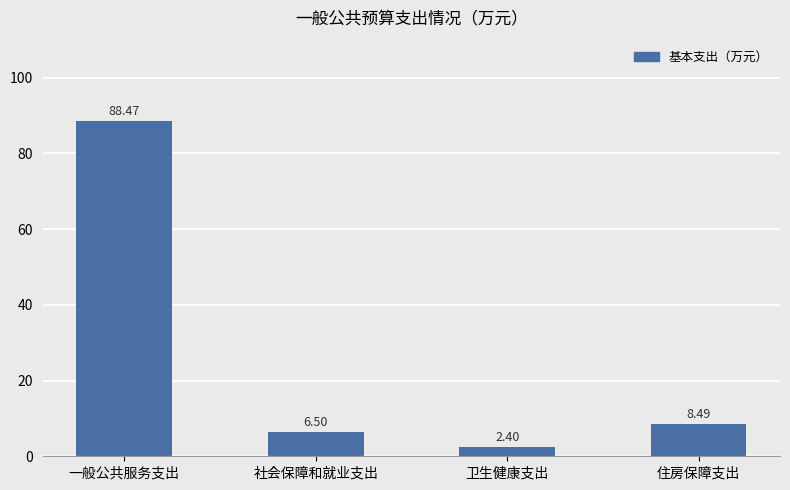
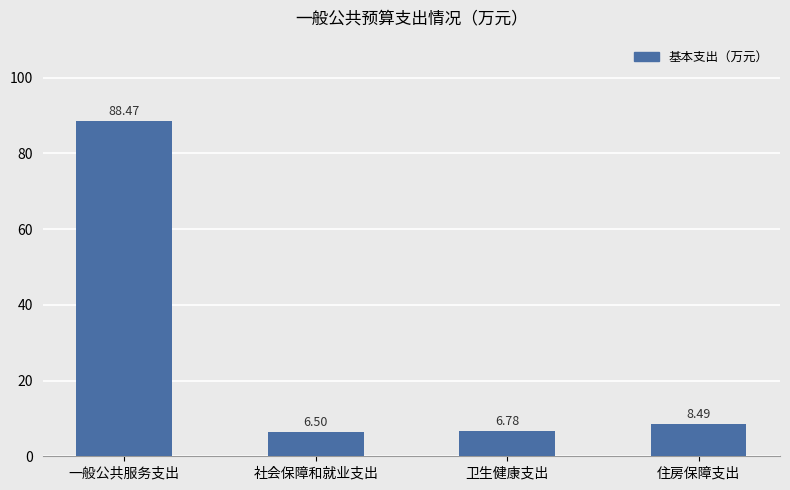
卫生健康支出: 2.40 -> 6.78
